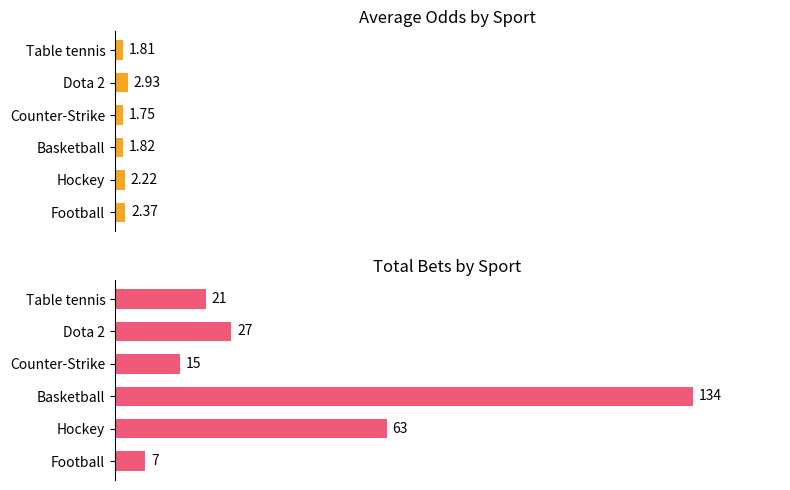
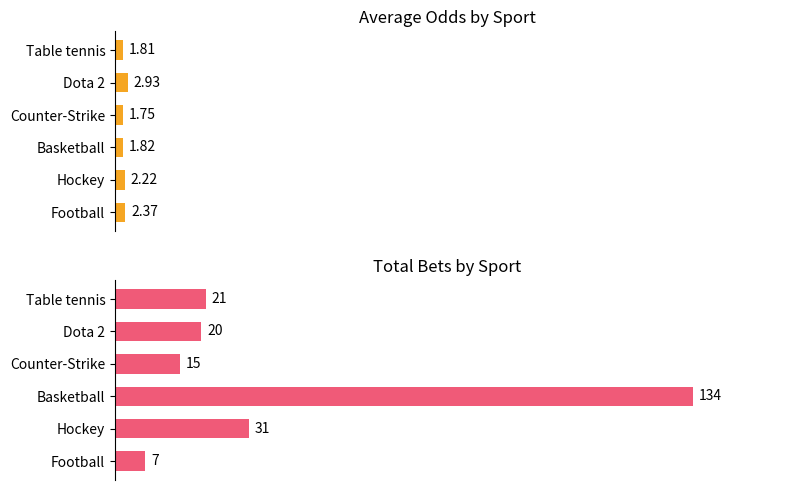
Total Bets by Sport, Dota 2: 27 -> 20
Total Bets by Sport, Hockey: 63 -> 31
